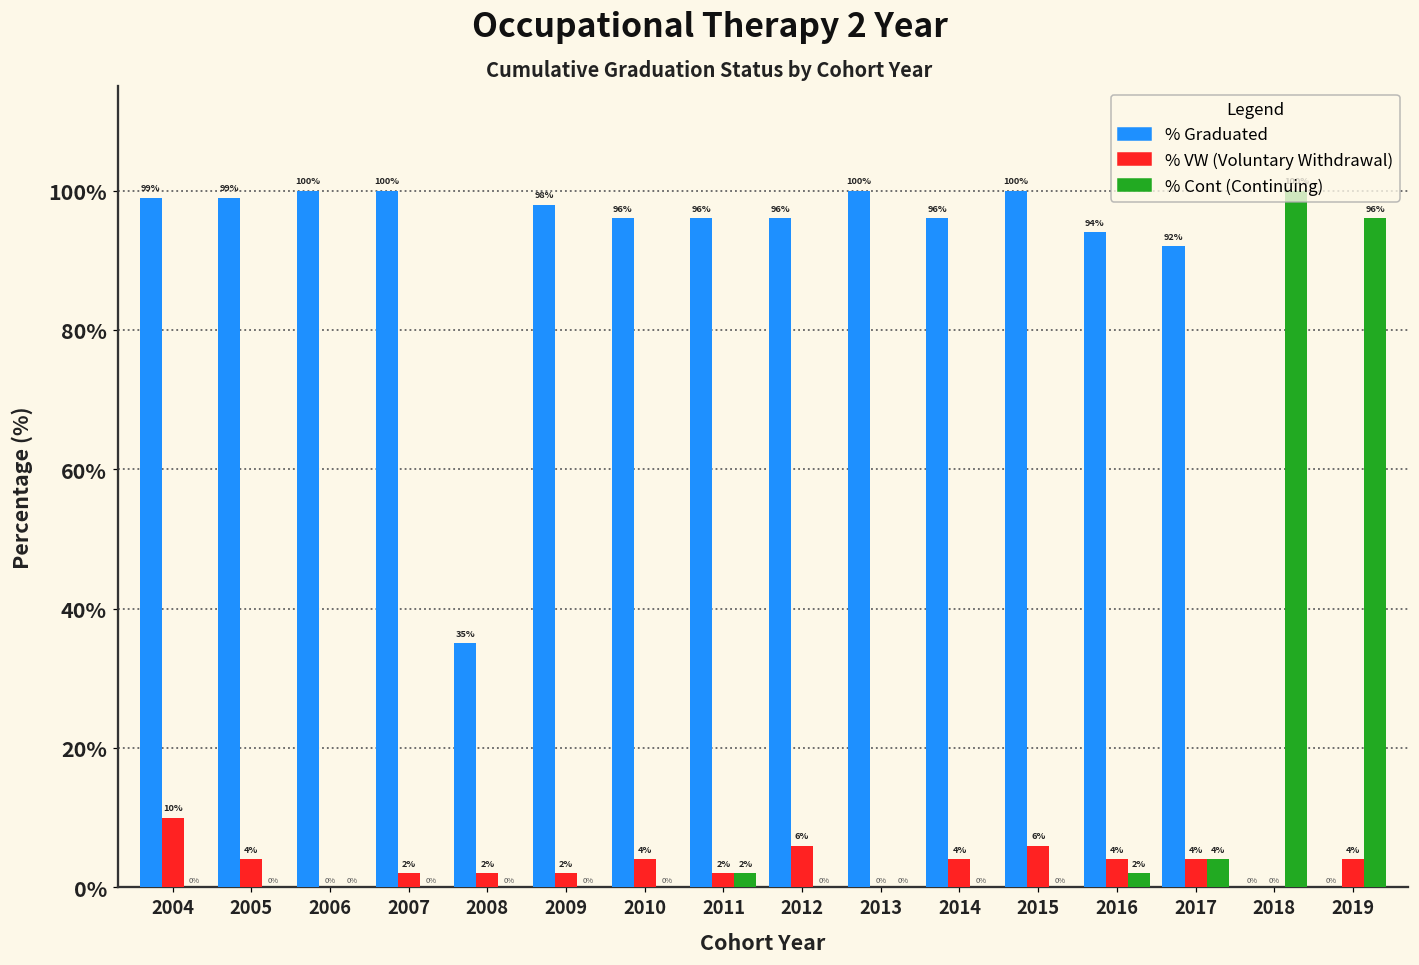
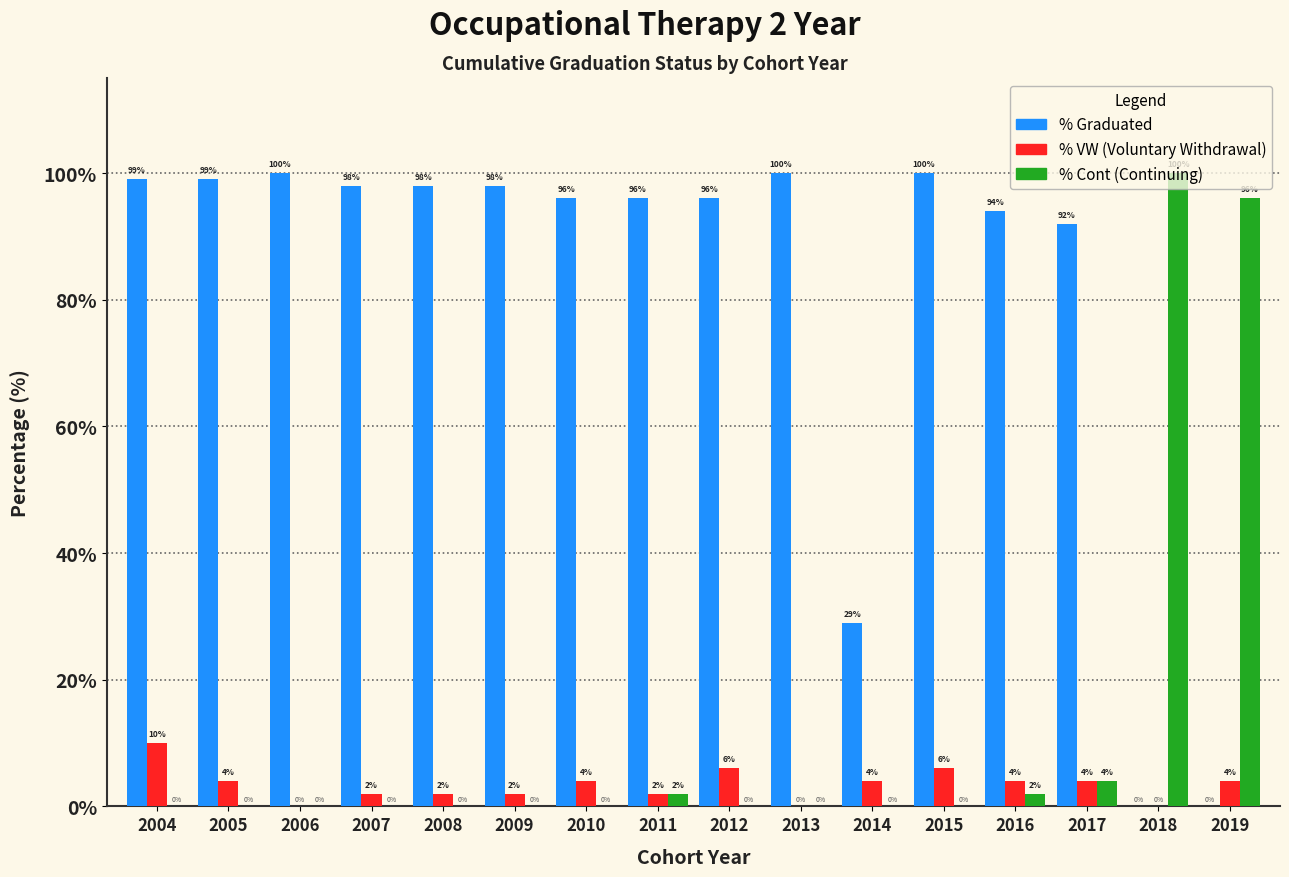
% Graduated, 2007: 100% -> 98%
% Graduated, 2008: 35% -> 98%
% Graduated, 2014: 96% -> 29%
